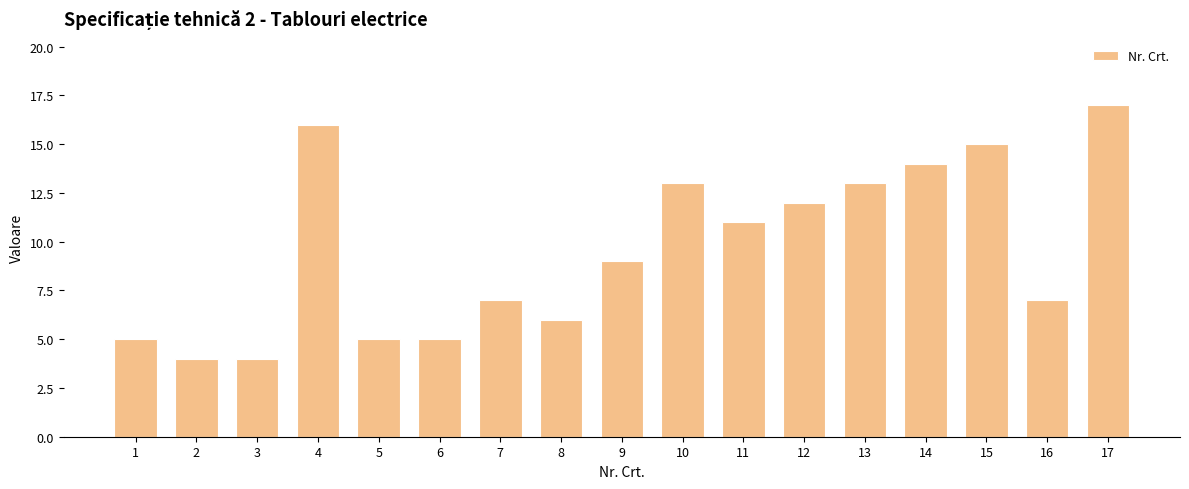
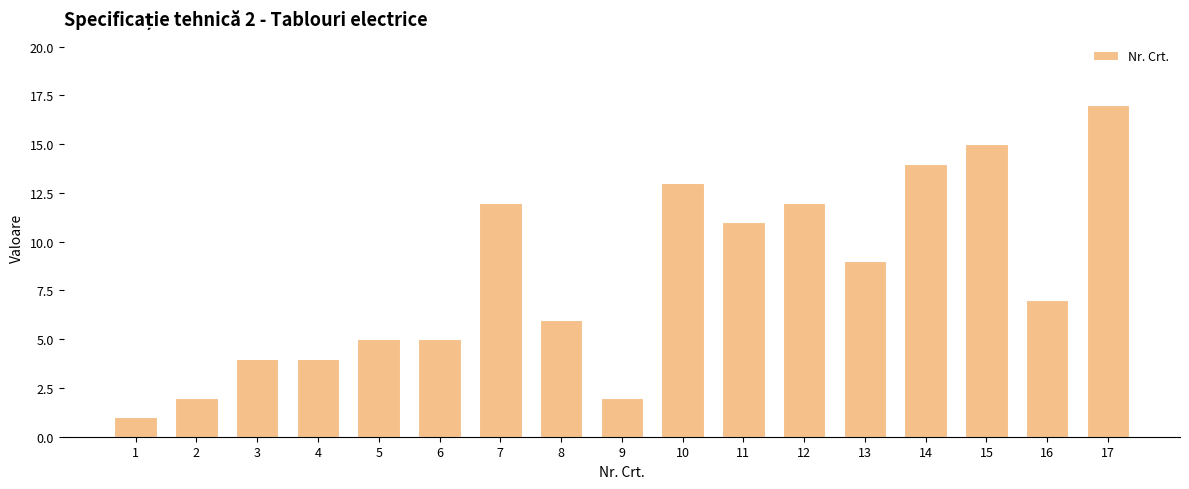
1: 5 -> 1
2: 4 -> 2
4: 16 -> 4
7: 7 -> 12
9: 9 -> 2
13: 13 -> 9
